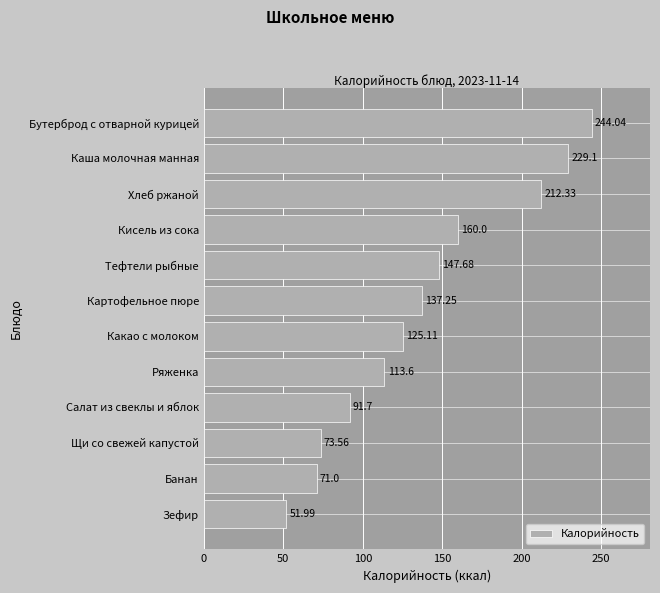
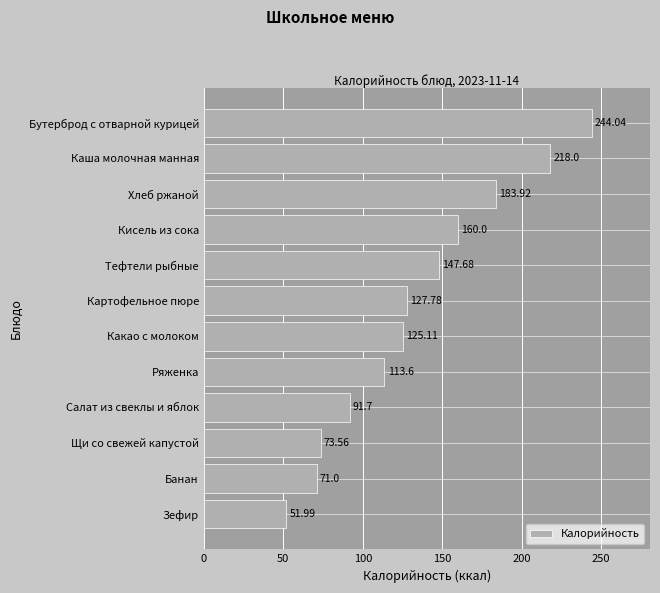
Каша молочная манная: 229.1 -> 218.0
Хлеб ржаной: 212.33 -> 183.92
Картофельное пюре: 137.25 -> 127.78
